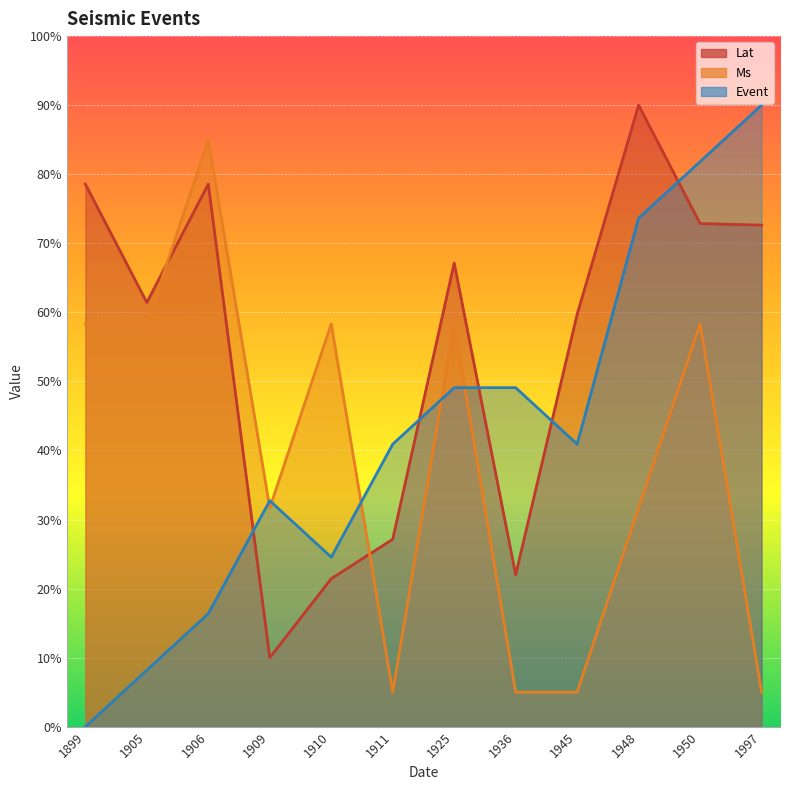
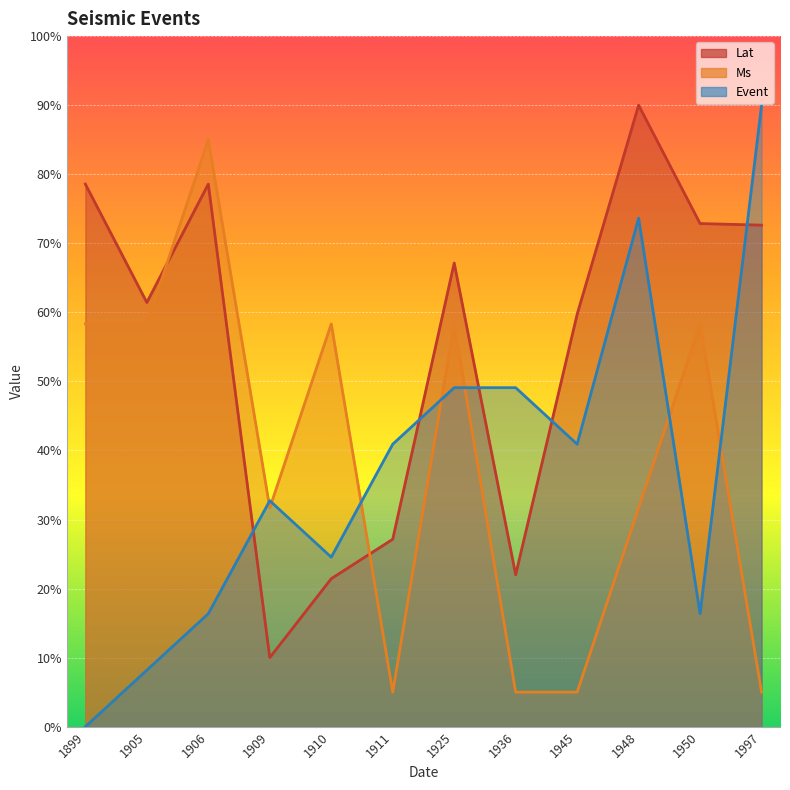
Event, 1950: 82% -> 16%
